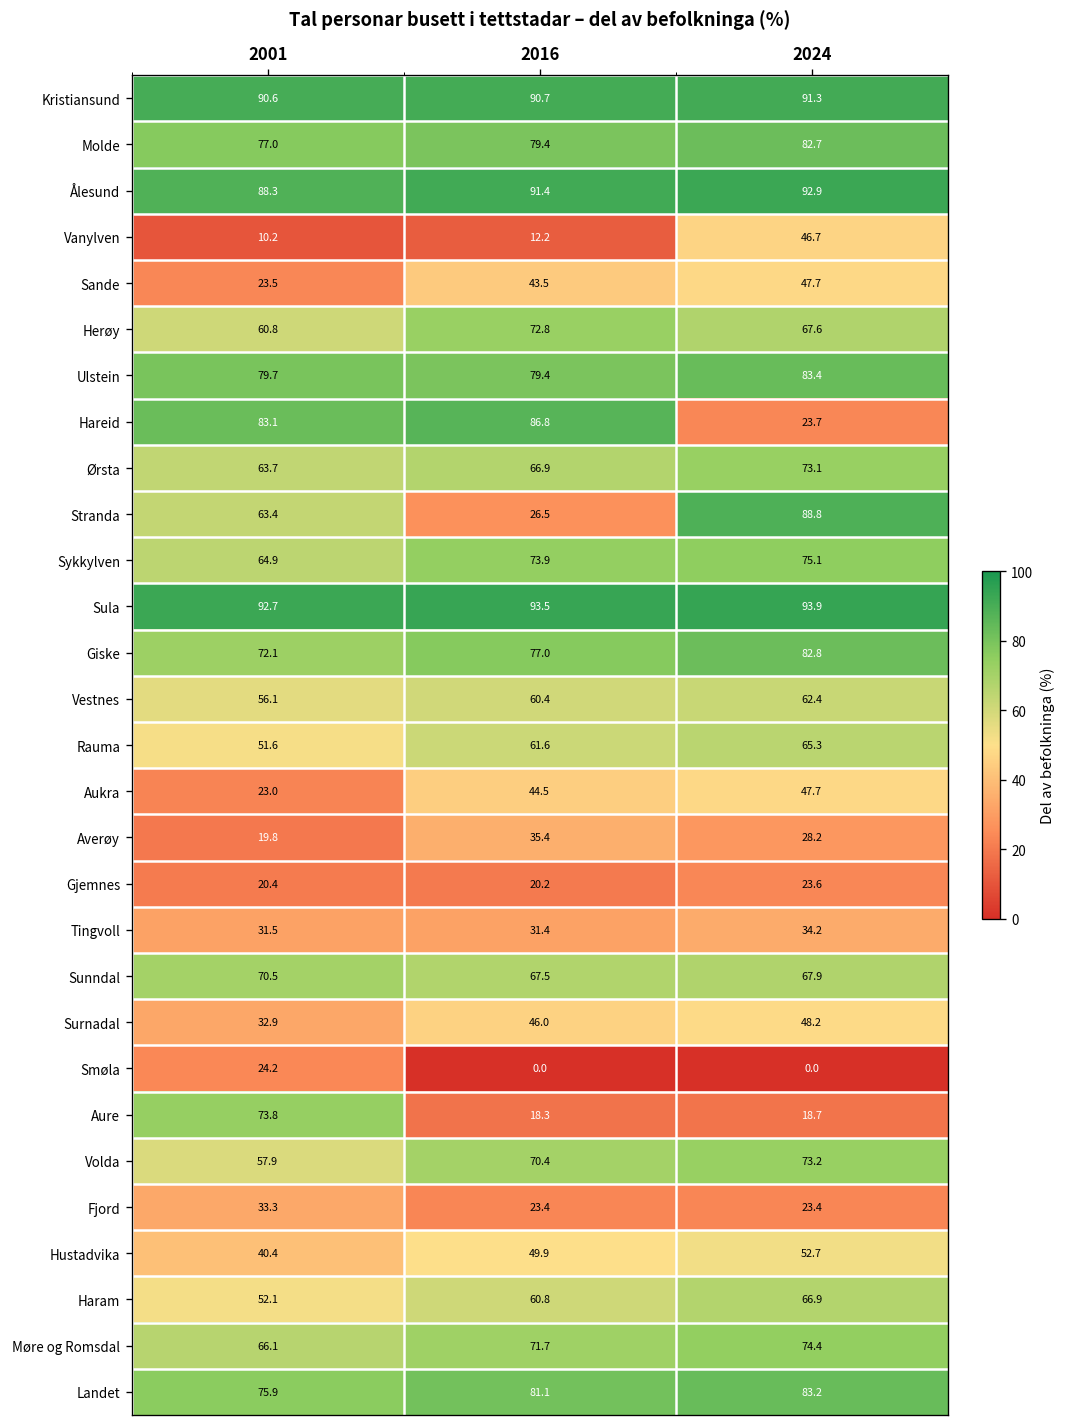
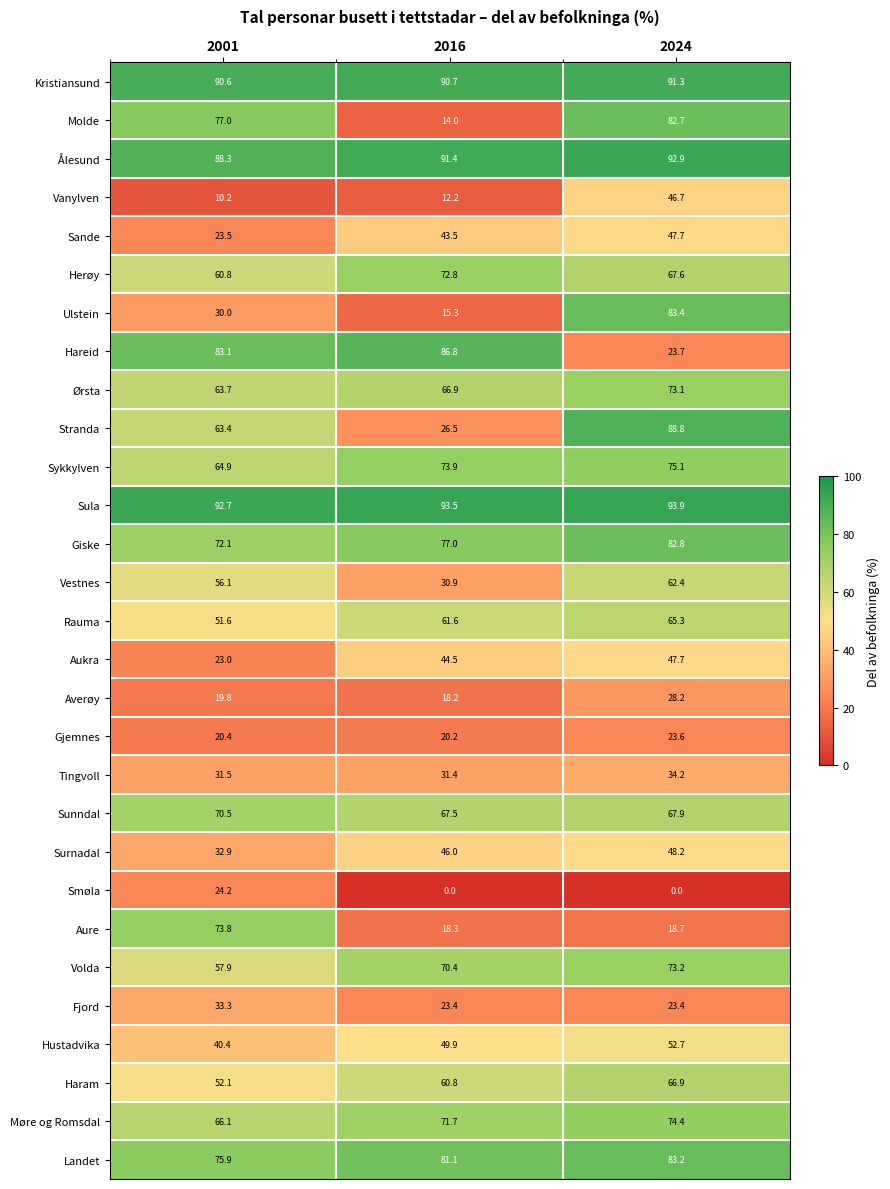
Molde, 2016: 79.4 -> 14.0
Ulstein, 2001: 79.7 -> 30.0
Ulstein, 2016: 79.4 -> 15.3
Vestnes, 2016: 60.4 -> 30.9
Averøy, 2016: 35.4 -> 18.2
